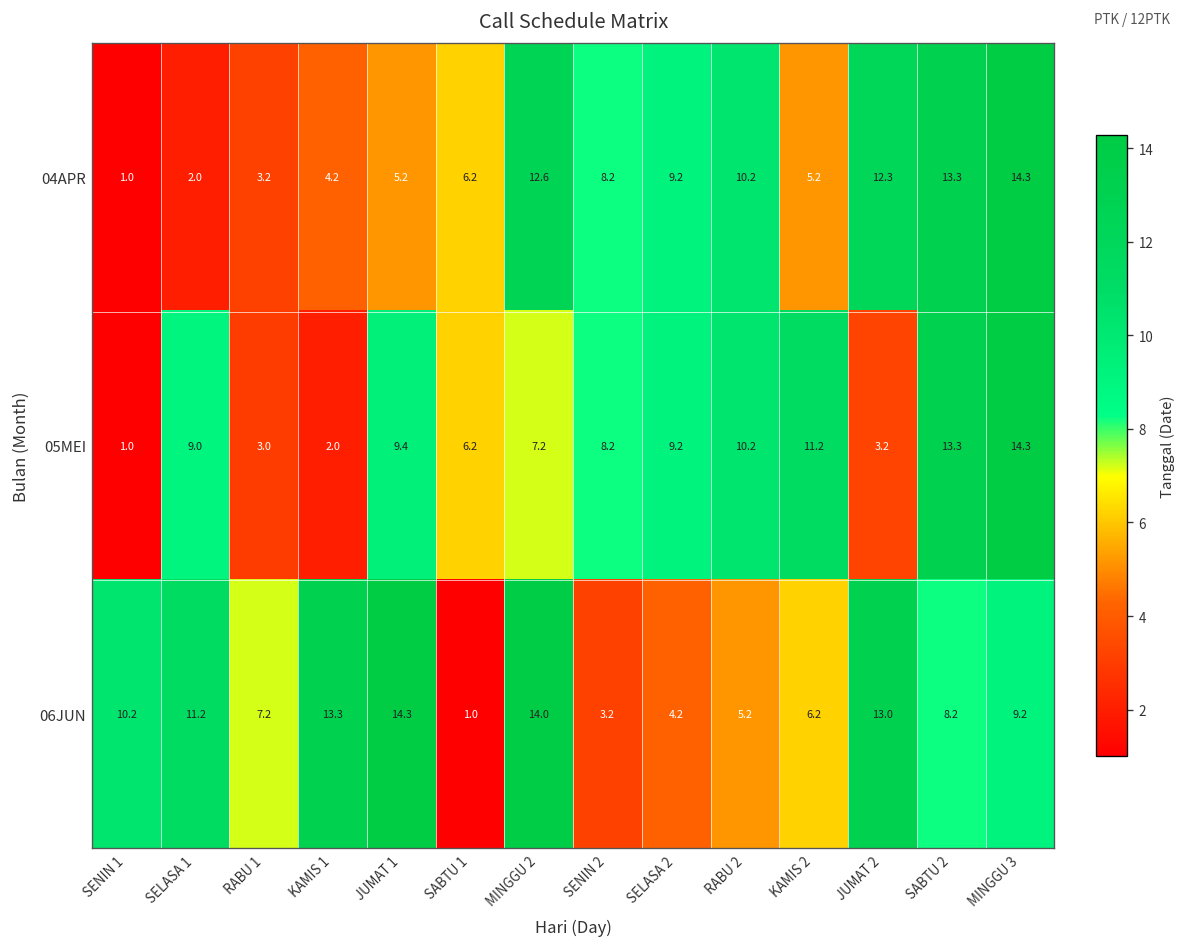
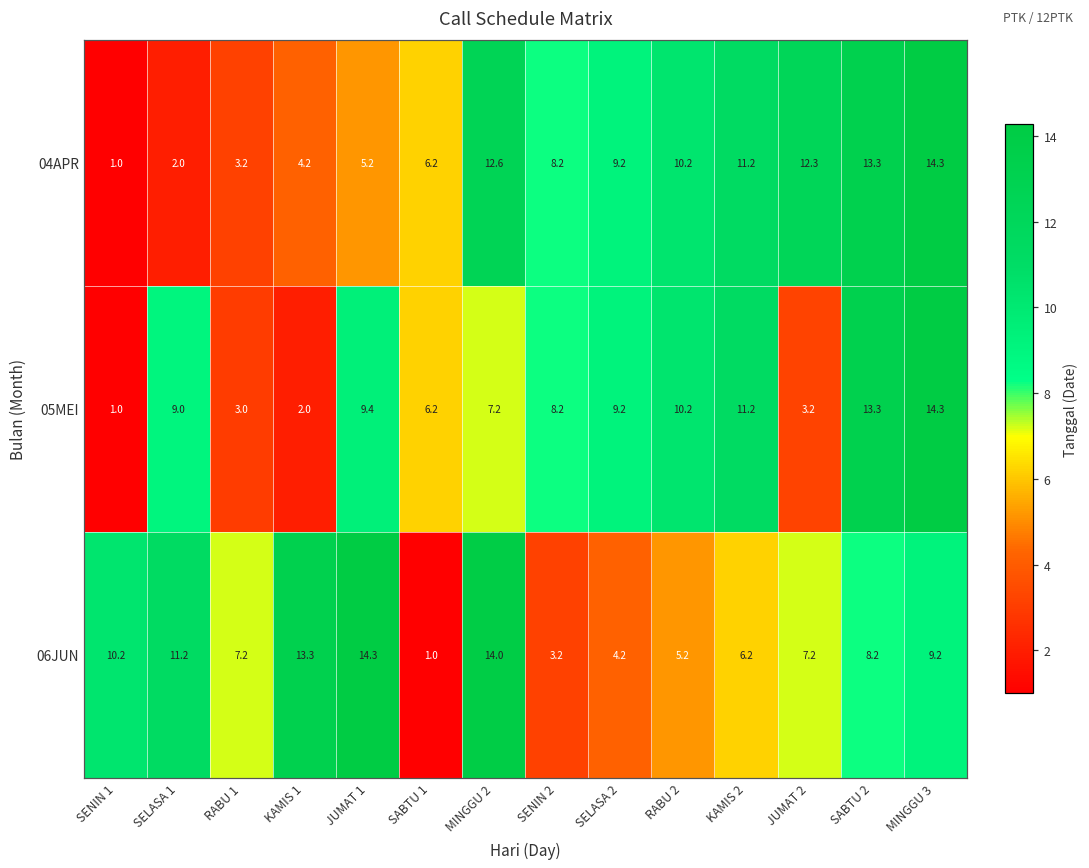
04APR, KAMIS 2: 5.2 -> 11.2
06JUN, JUMAT 2: 13.0 -> 7.2
